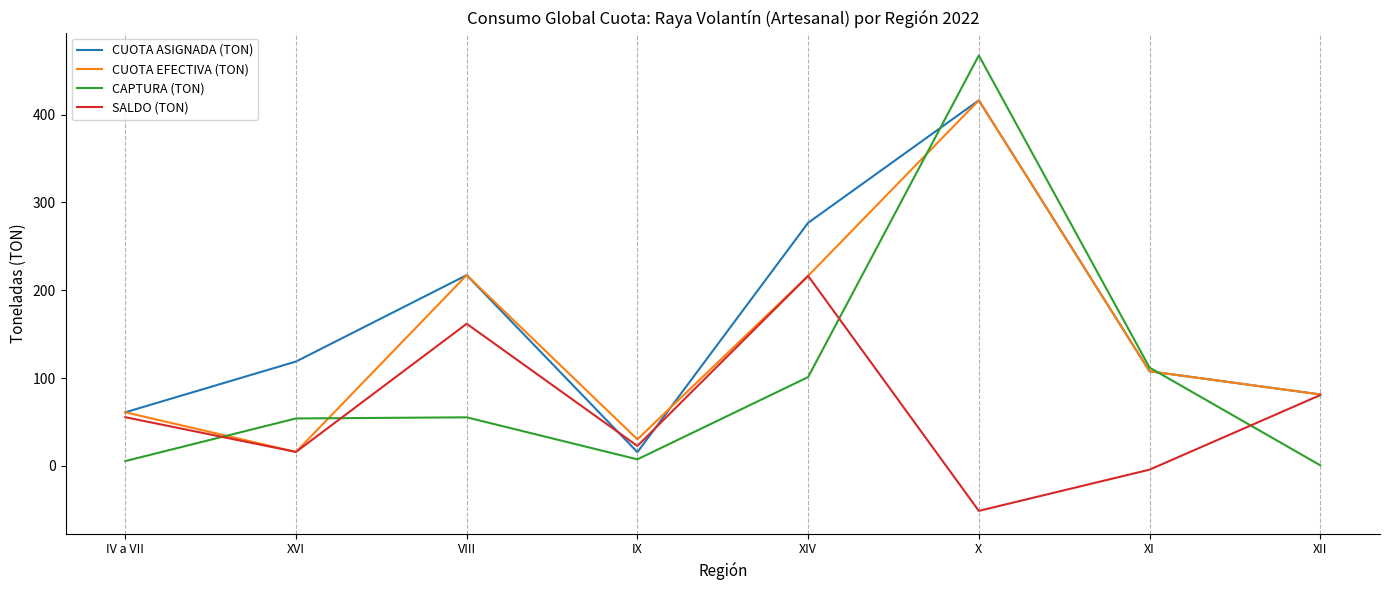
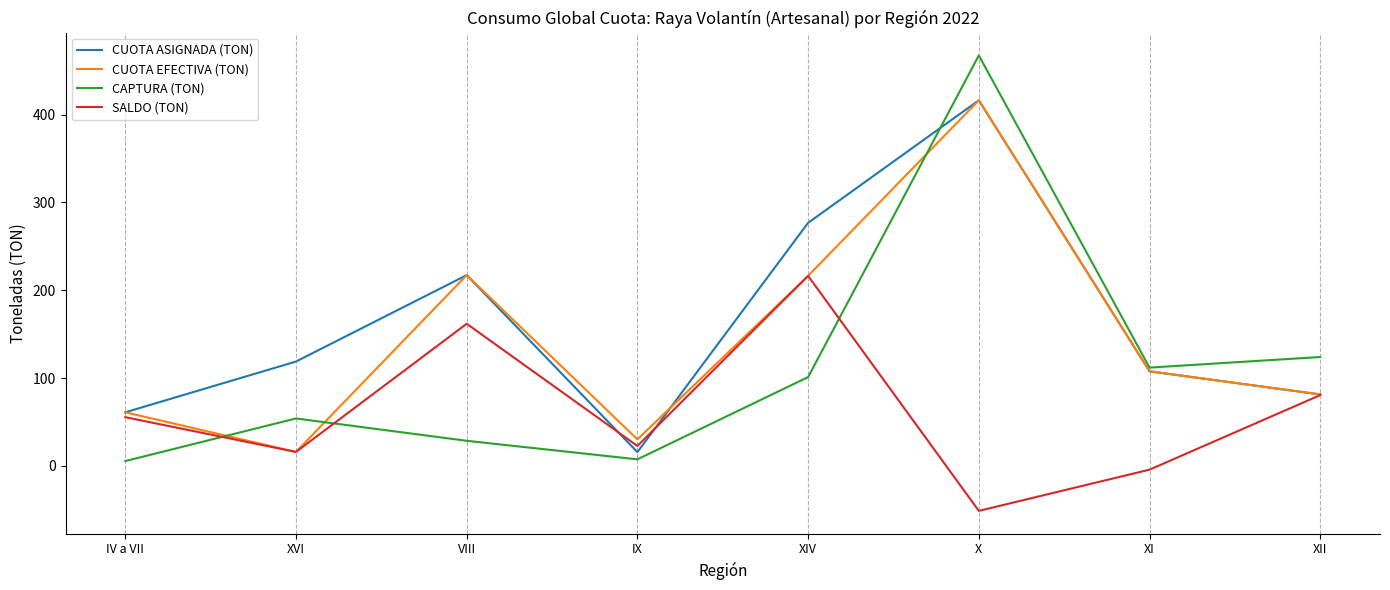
CAPTURA (TON), VIII: 60 -> 30
CAPTURA (TON), XII: 0 -> 120
